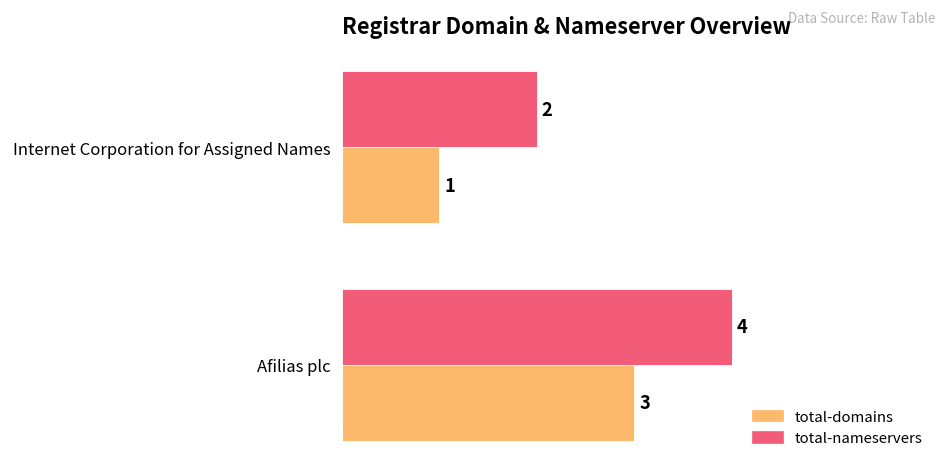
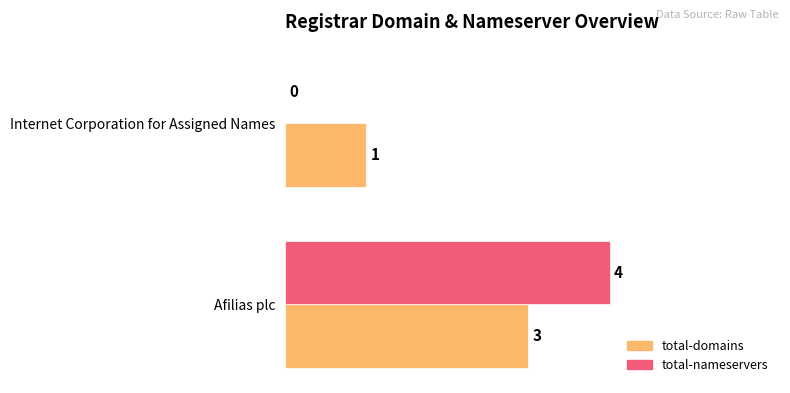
total-nameservers, Internet Corporation for Assigned Names: 2 -> 0
